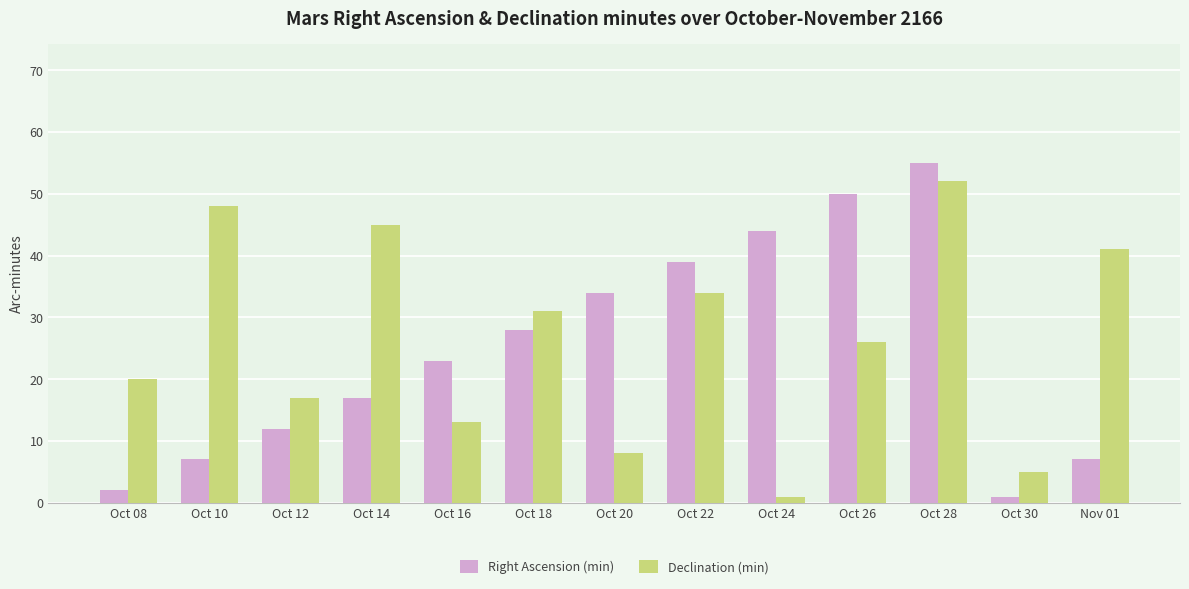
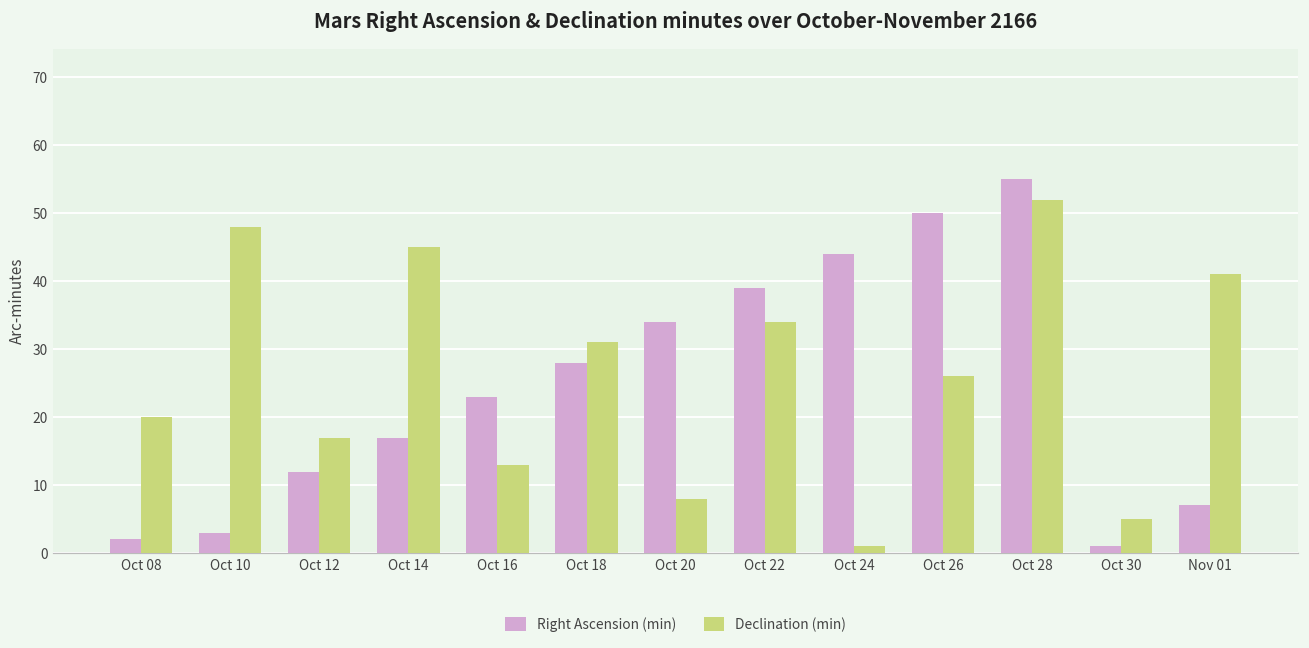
Right Ascension (min), Oct 10: 7 -> 3
